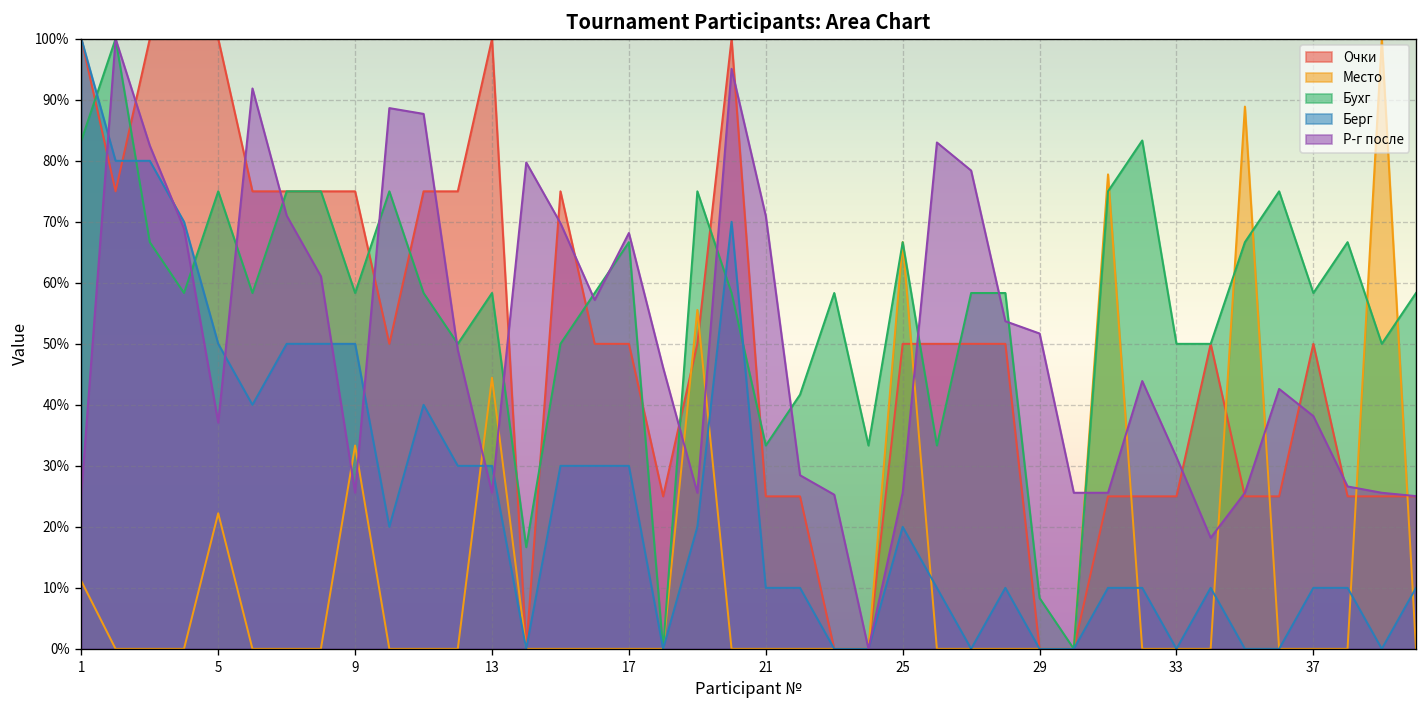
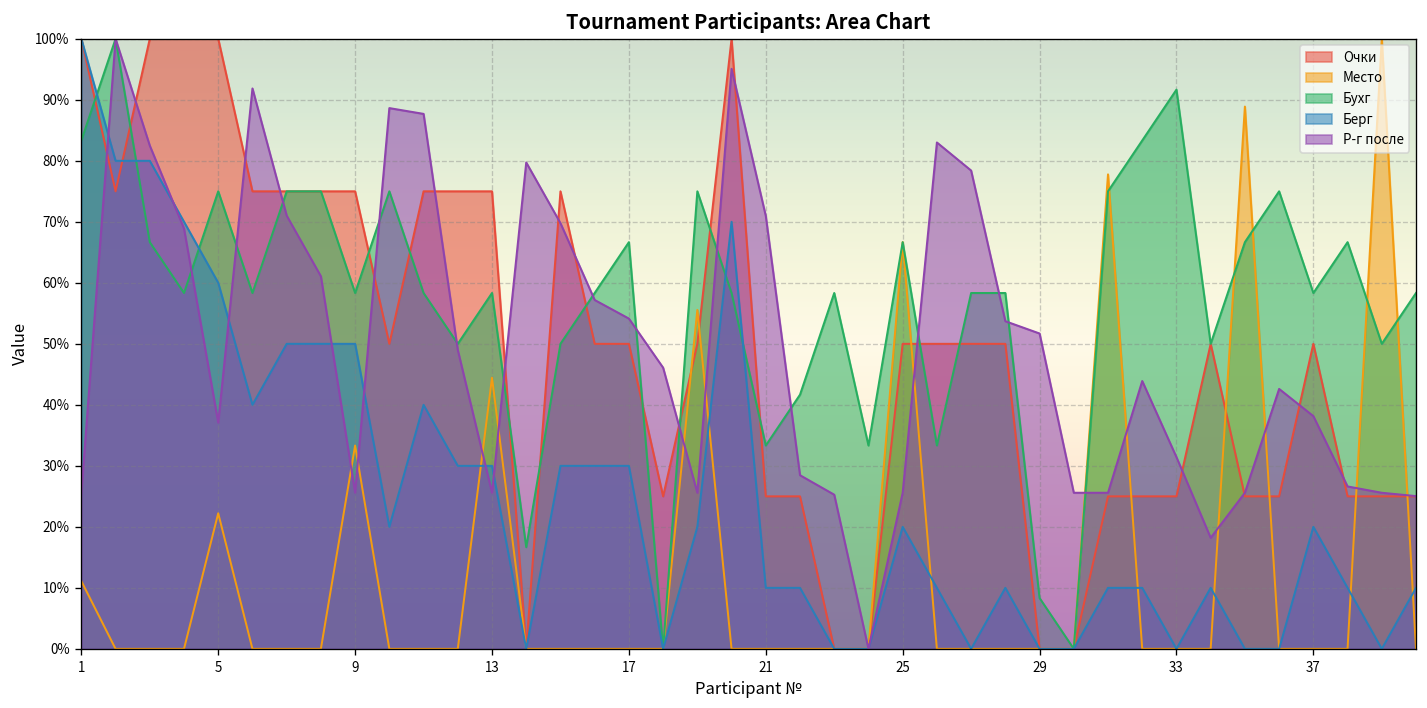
Берг, 5: 50% -> 60%
Очки, 13: 100% -> 75%
Р-г после, 17: 68% -> 54%
Бухг, 33: 50% -> 92%
Берг, 37: 10% -> 20%
